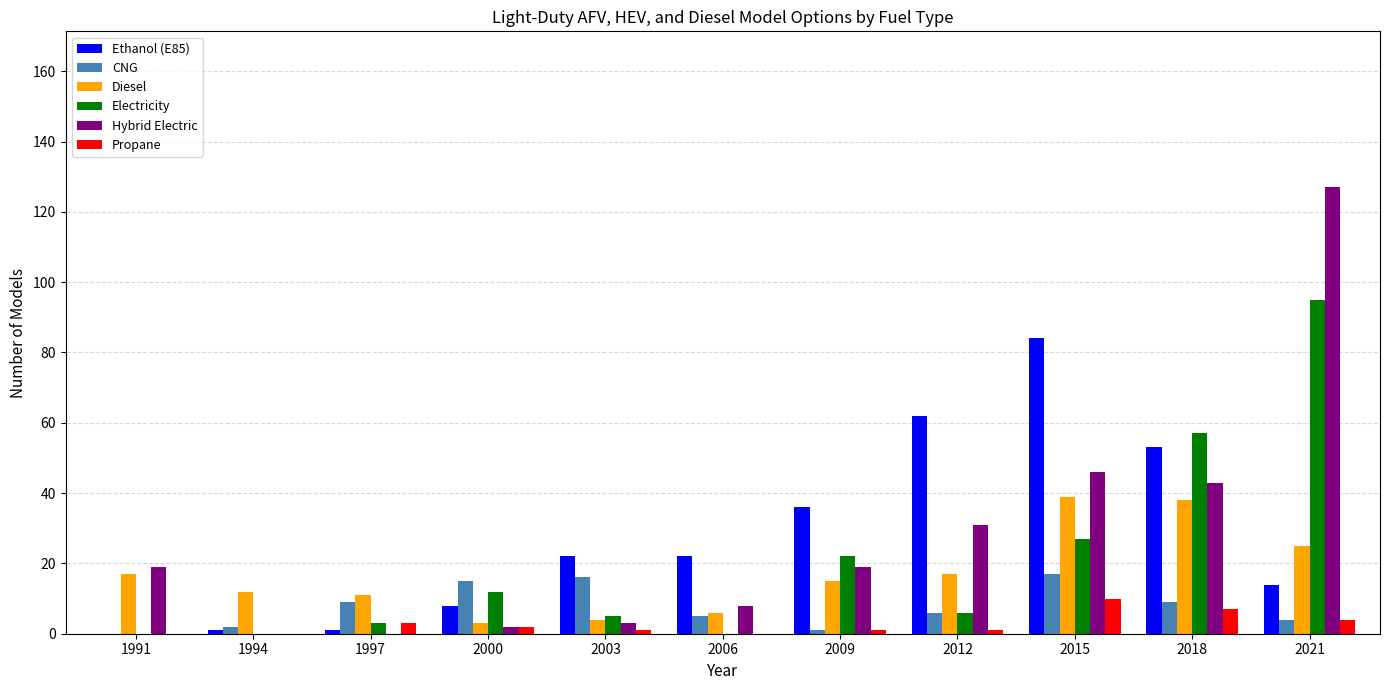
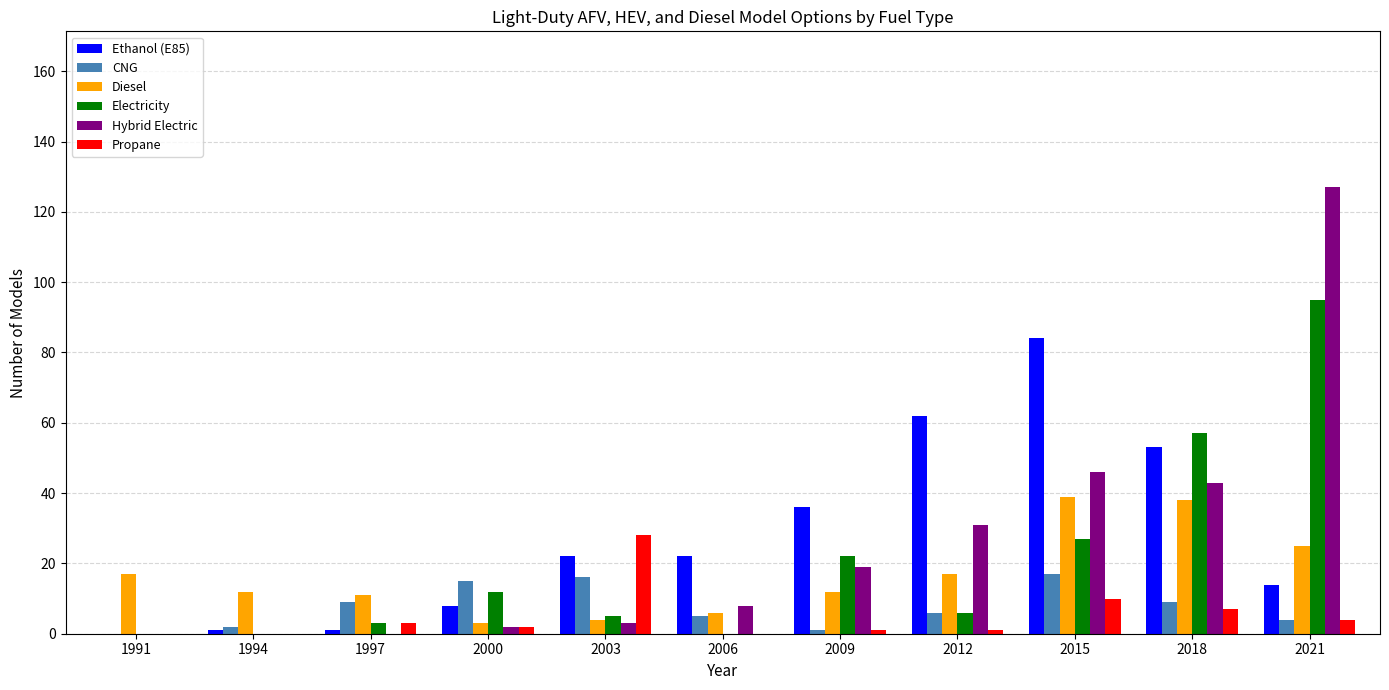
Hybrid Electric, 1991: 19 -> 0
Propane, 2003: 1 -> 28
Diesel, 2009: 15 -> 12
